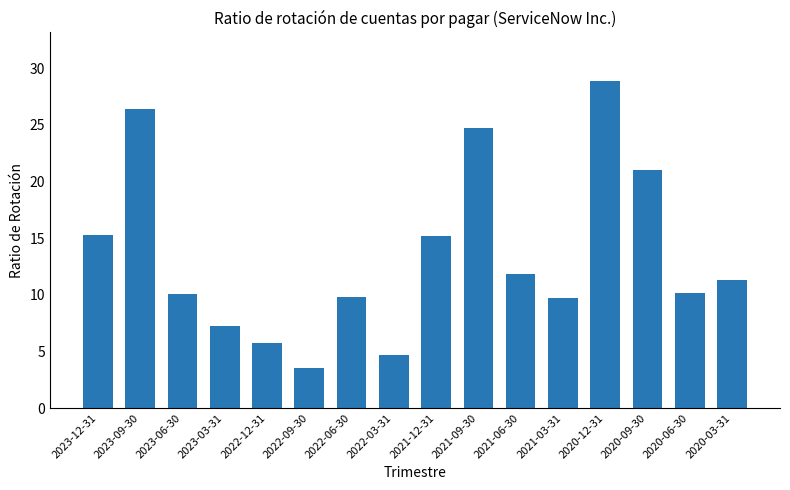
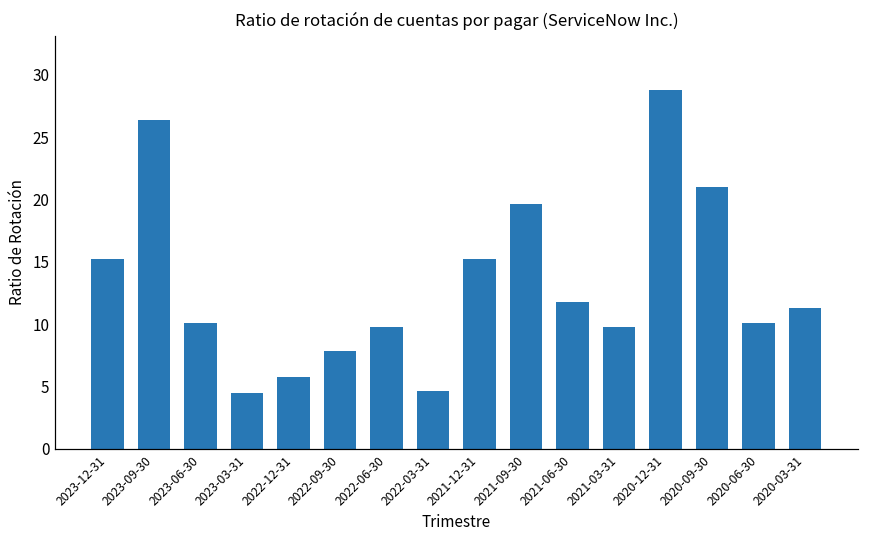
2023-03-31: 7.2 -> 4.5
2022-09-30: 3.5 -> 7.9
2021-09-30: 24.7 -> 19.6
